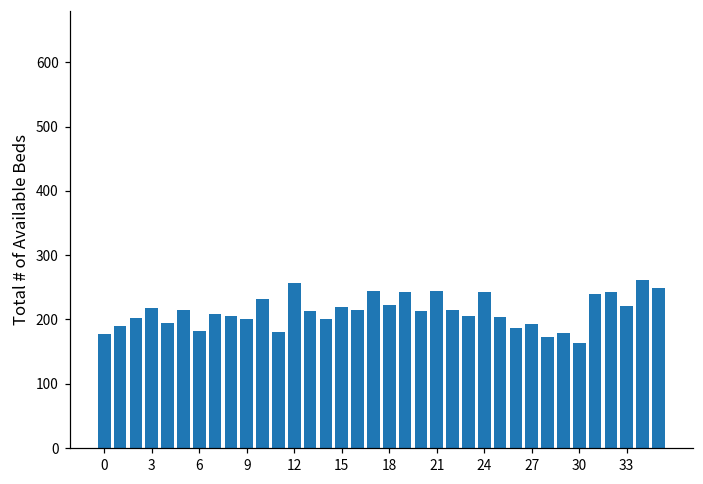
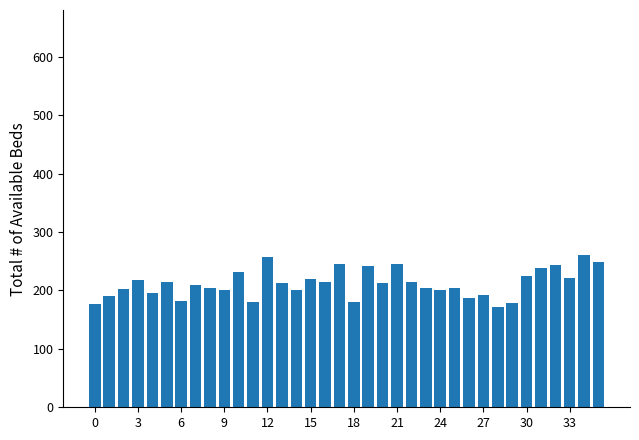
18: 220 -> 180
24: 240 -> 200
30: 160 -> 230
